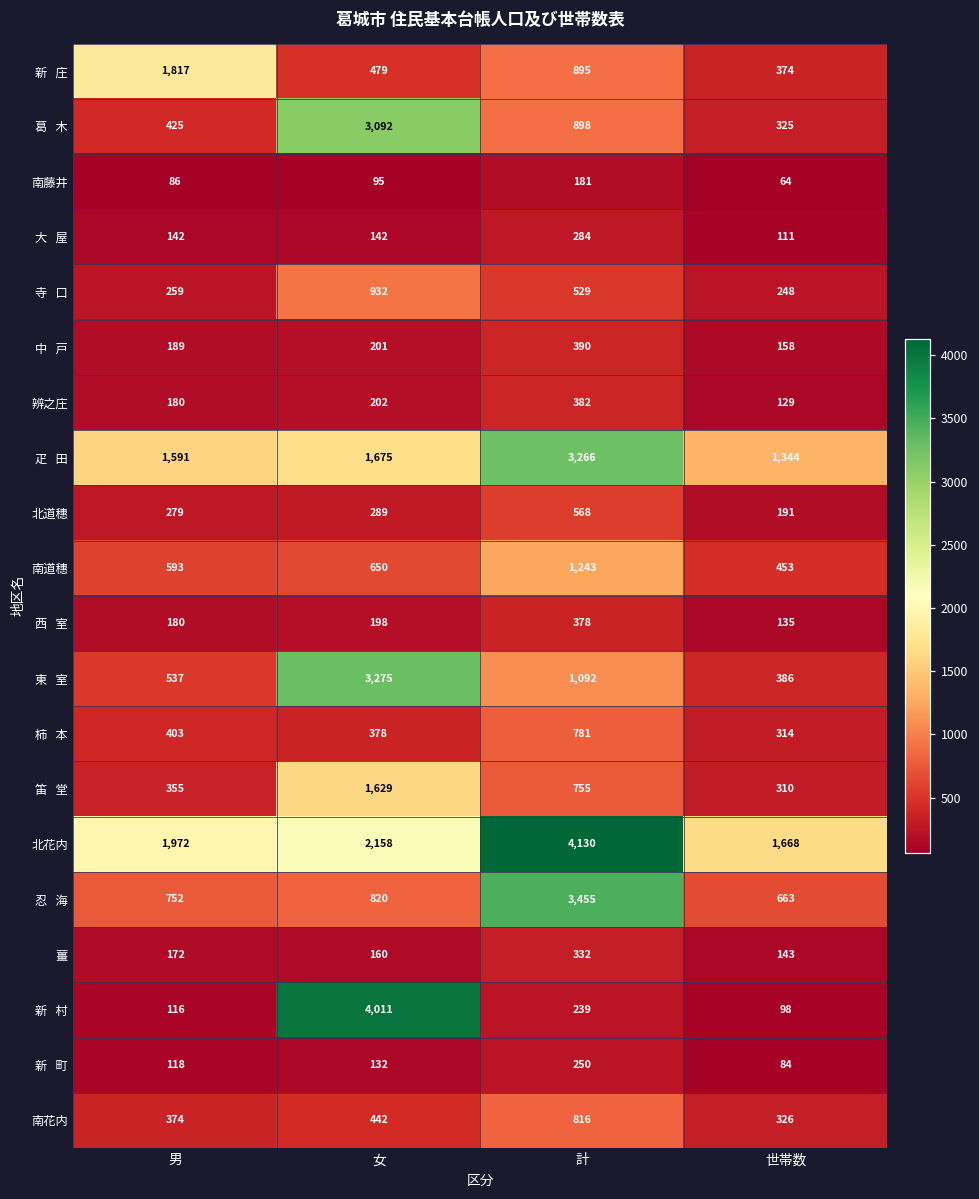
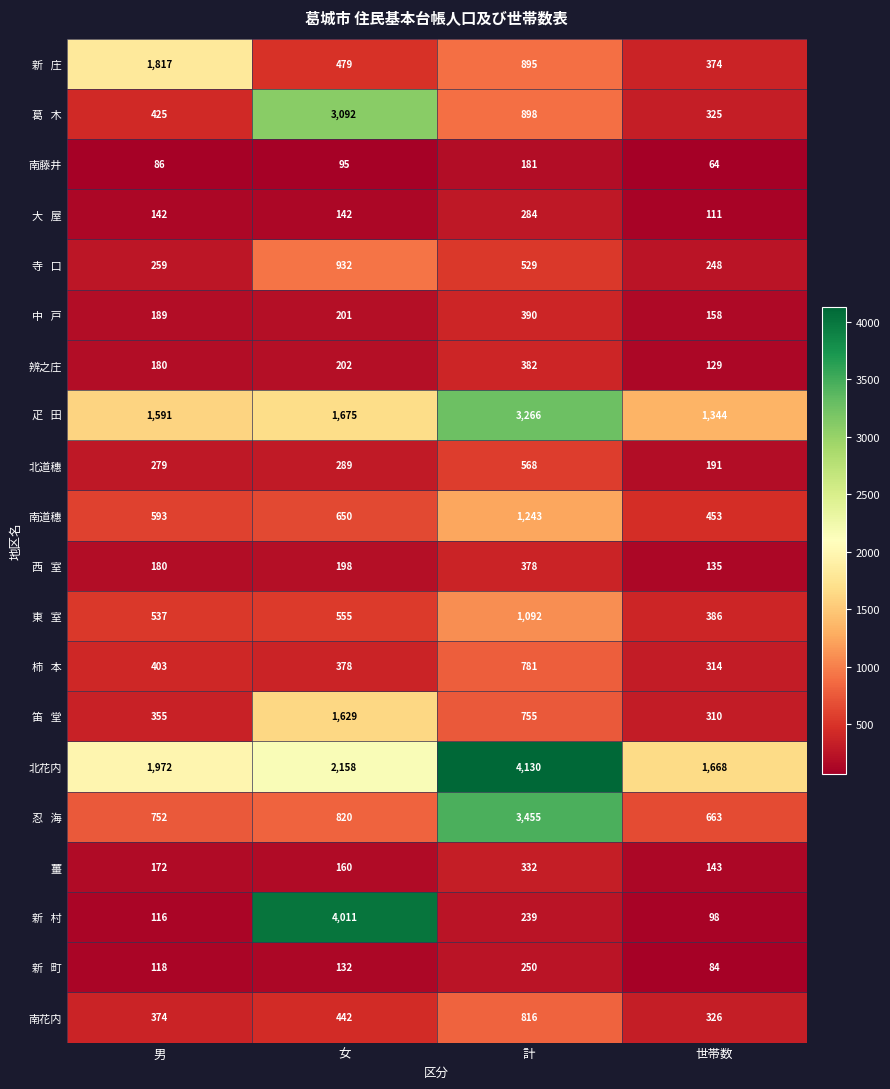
東 室, 女: 3,275 -> 555
